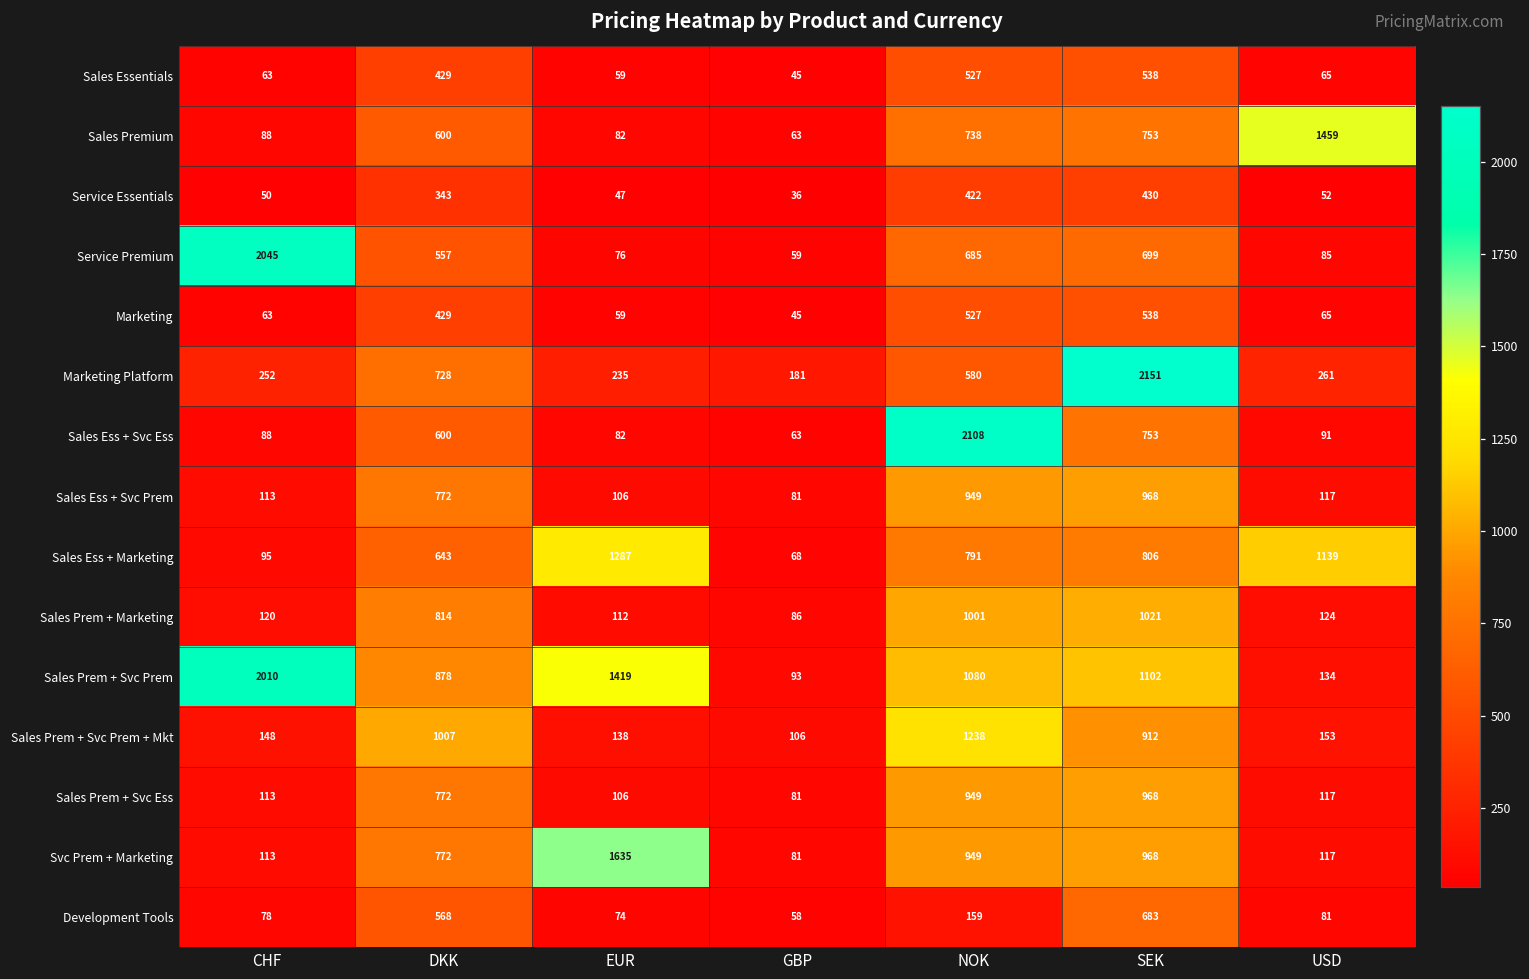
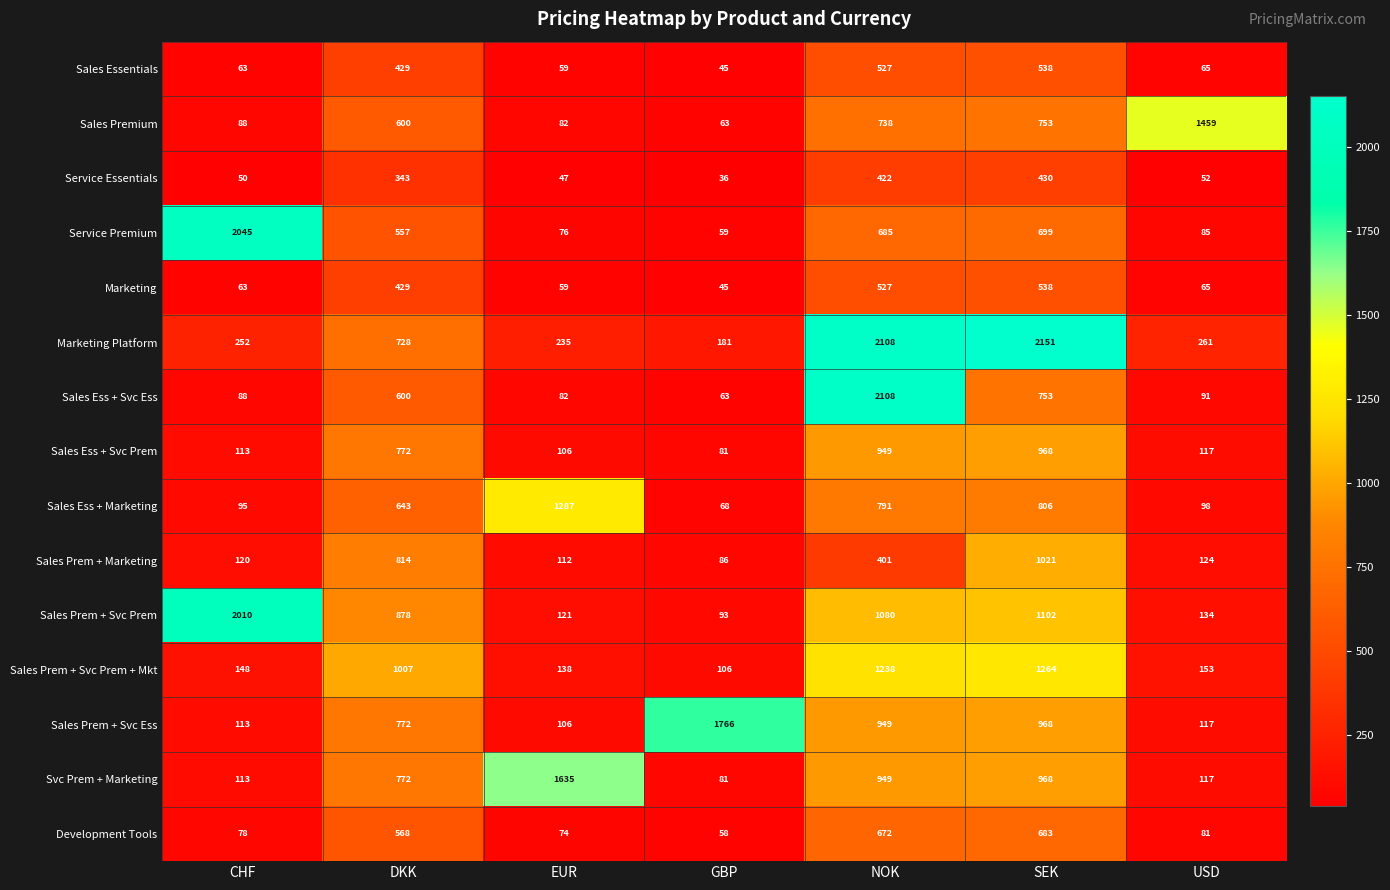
Marketing Platform, NOK: 580 -> 2108
Sales Ess + Marketing, USD: 1139 -> 98
Sales Prem + Marketing, NOK: 1001 -> 401
Sales Prem + Svc Prem, EUR: 1419 -> 121
Sales Prem + Svc Prem + Mkt, SEK: 912 -> 1264
Sales Prem + Svc Ess, GBP: 81 -> 1766
Development Tools, NOK: 159 -> 672
